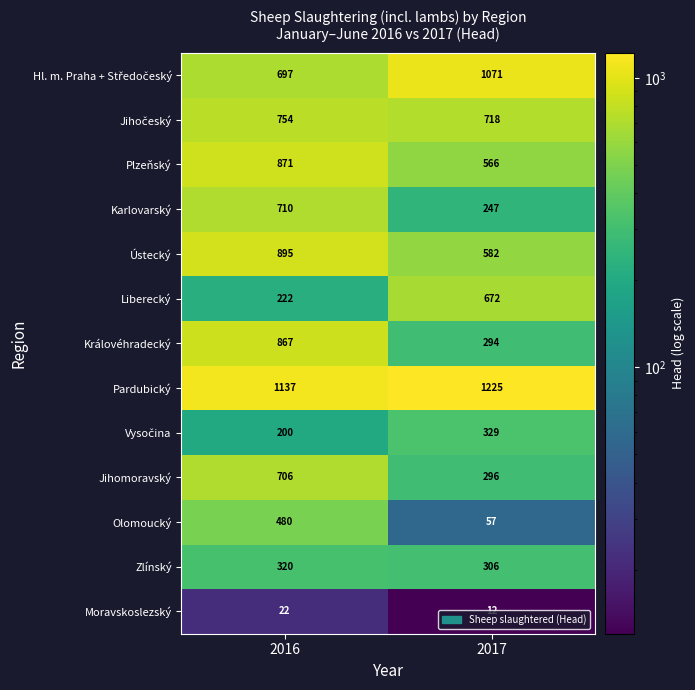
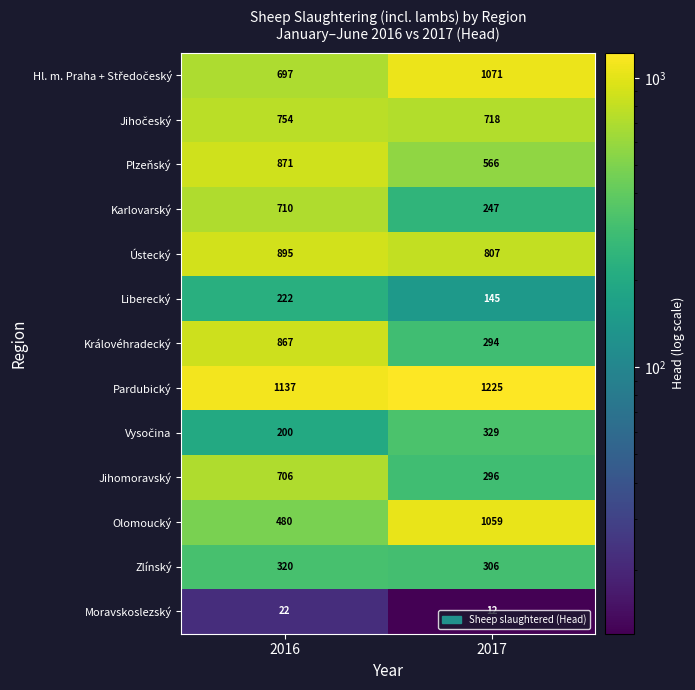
Ústecký, 2017: 582 -> 807
Liberecký, 2017: 672 -> 145
Olomoucký, 2017: 57 -> 1059
